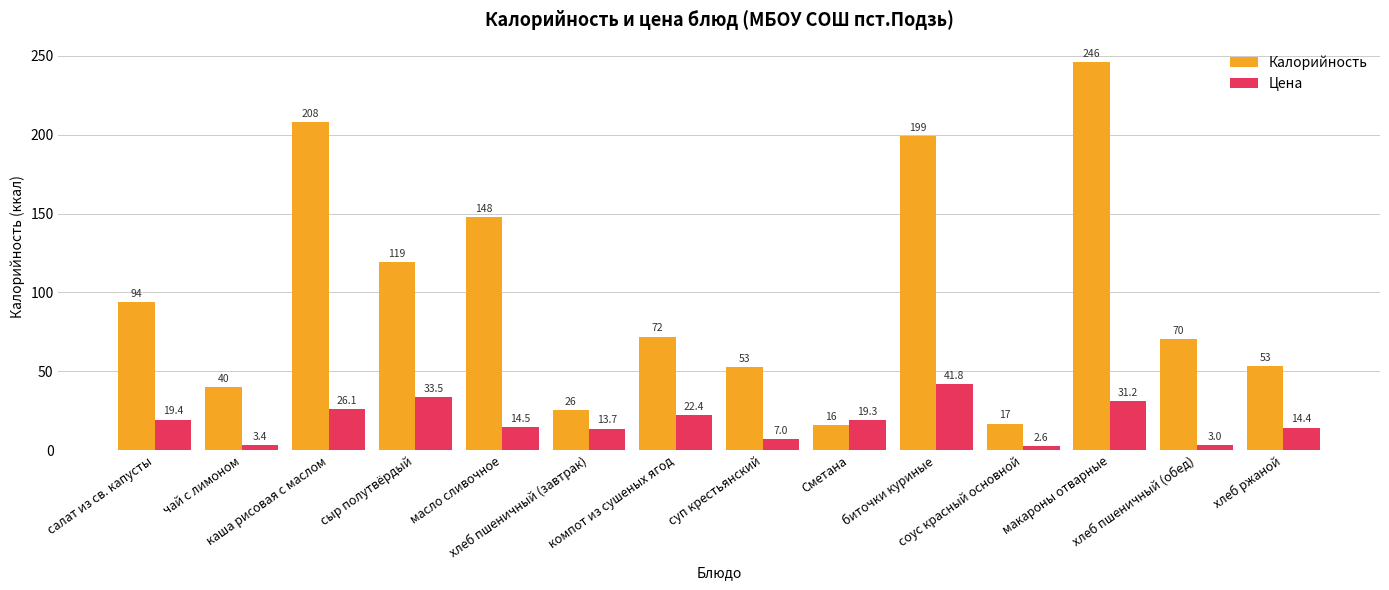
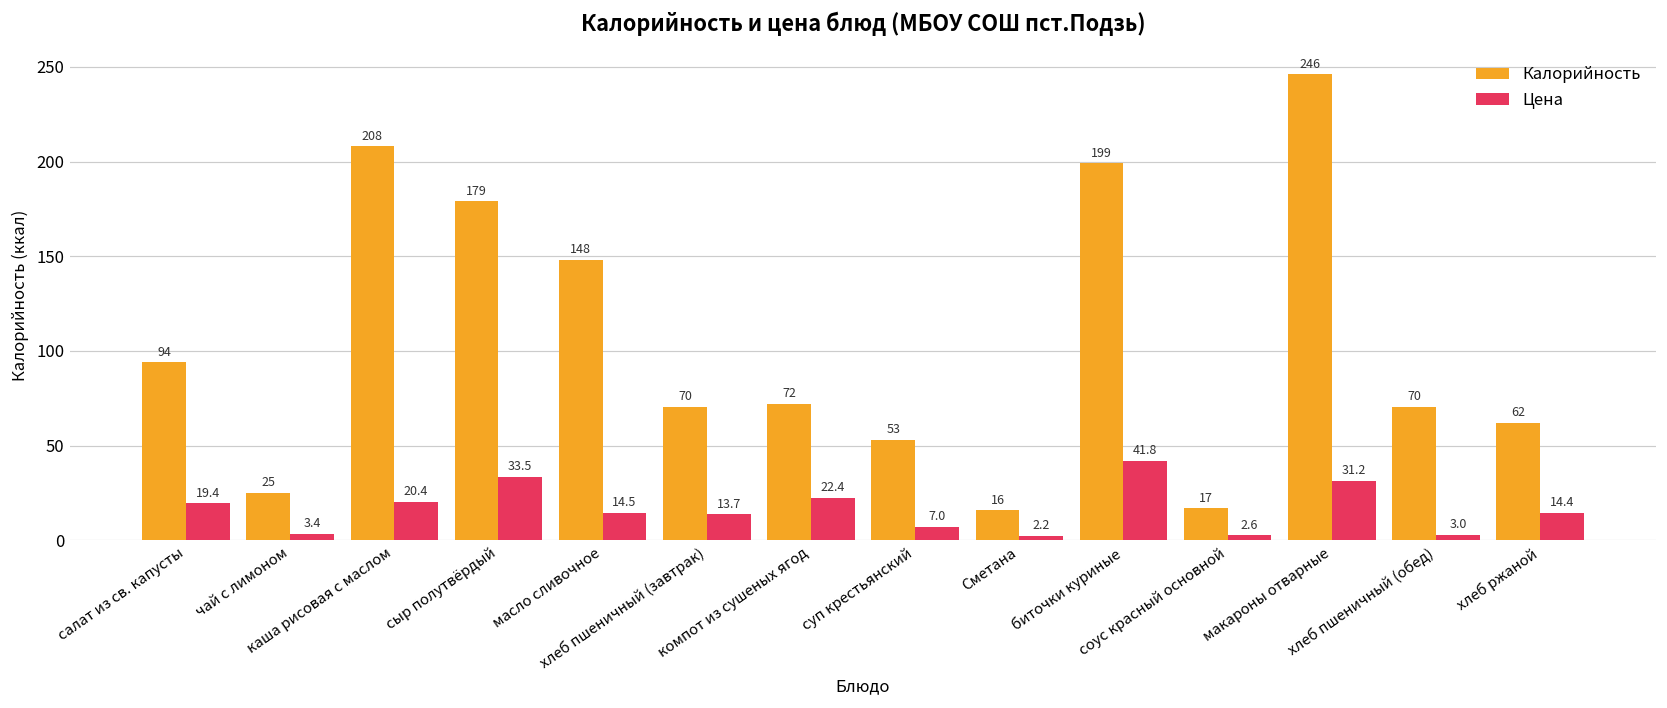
Калорийность, чай с лимоном: 40 -> 25
Цена, каша рисовая с маслом: 26.1 -> 20.4
Калорийность, сыр полутвёрдый: 119 -> 179
Калорийность, хлеб пшеничный (завтрак): 26 -> 70
Цена, Сметана: 19.3 -> 2.2
Калорийность, хлеб ржаной: 53 -> 62
